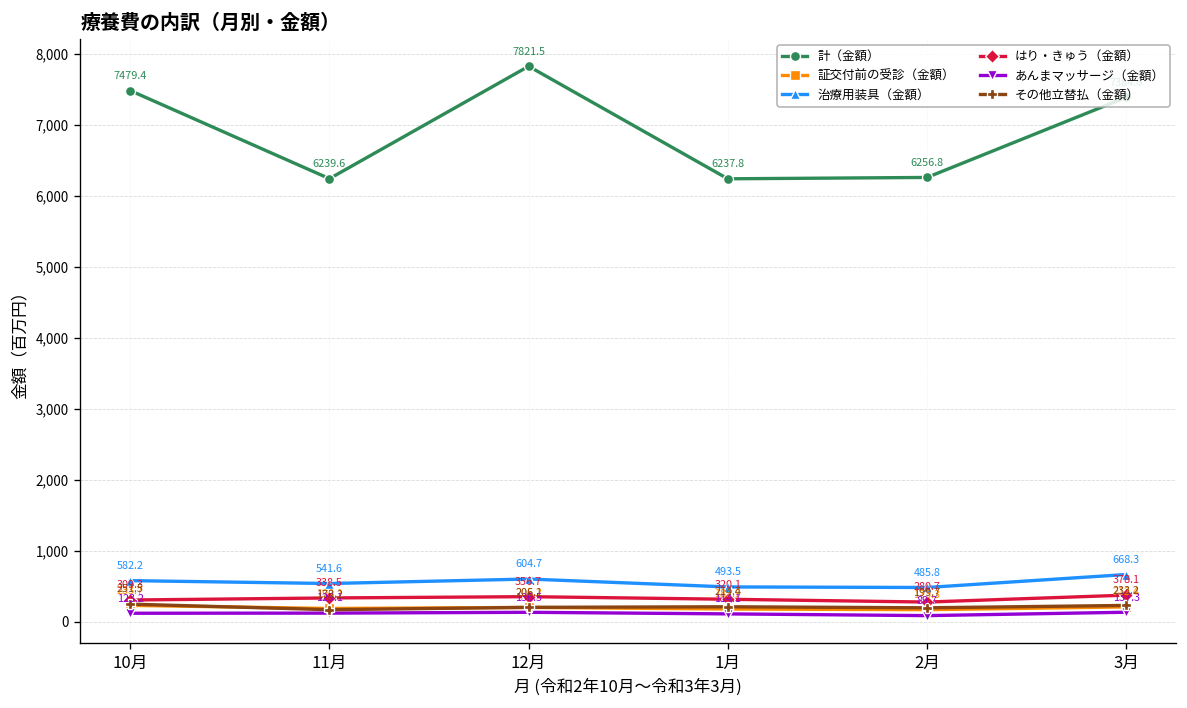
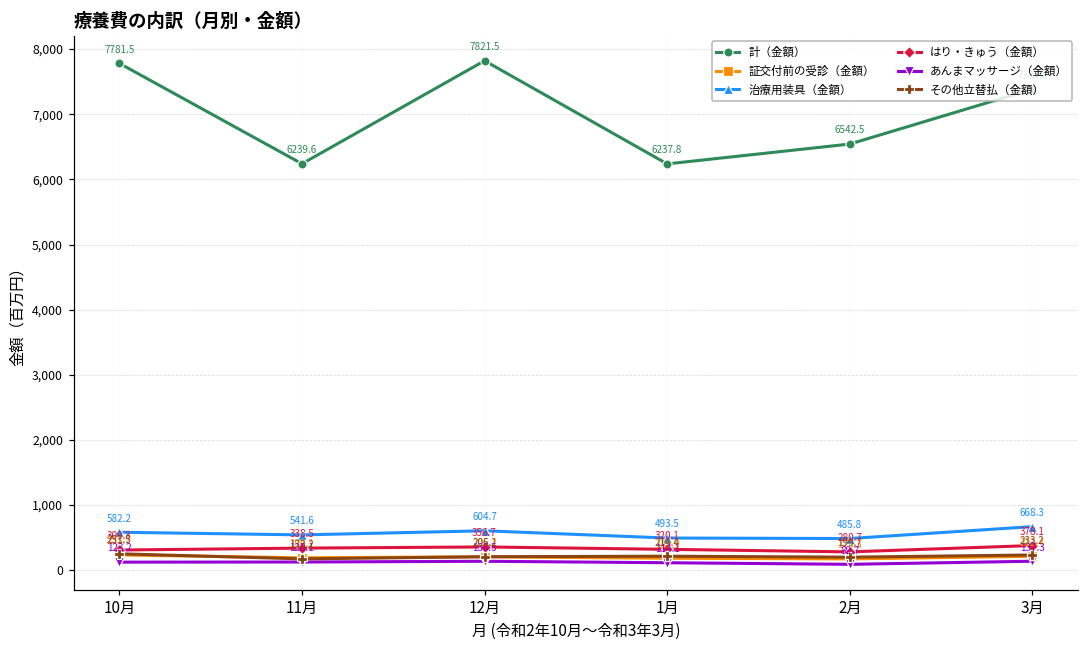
計（金額）, 10月: 7479.4 -> 7781.5
計（金額）, 2月: 6256.8 -> 6542.5
